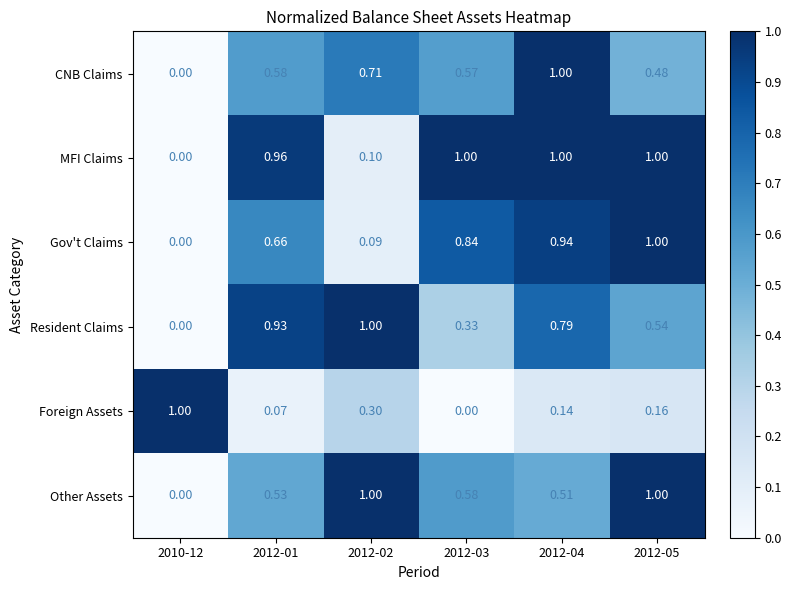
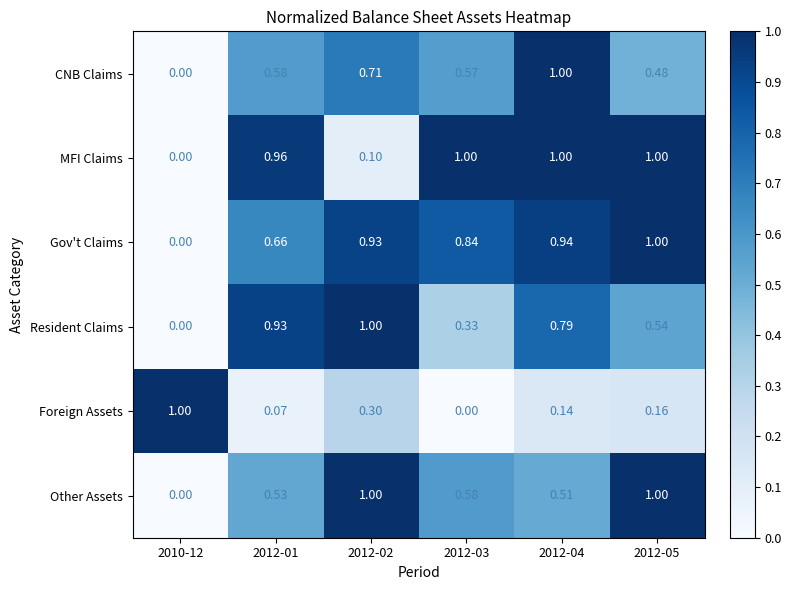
Gov't Claims, 2012-02: 0.09 -> 0.93
